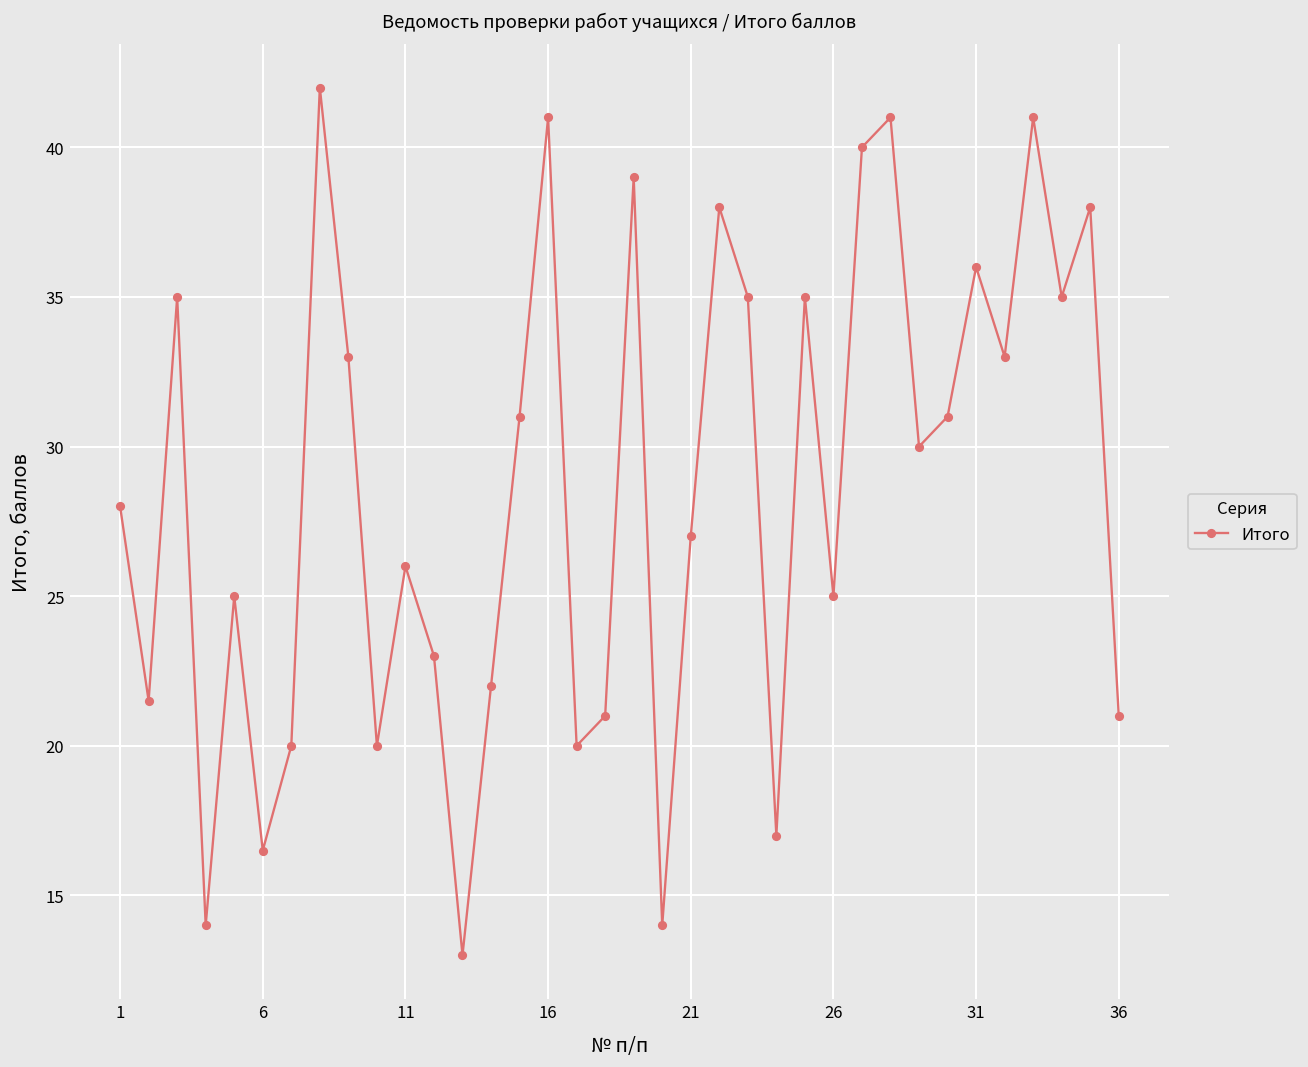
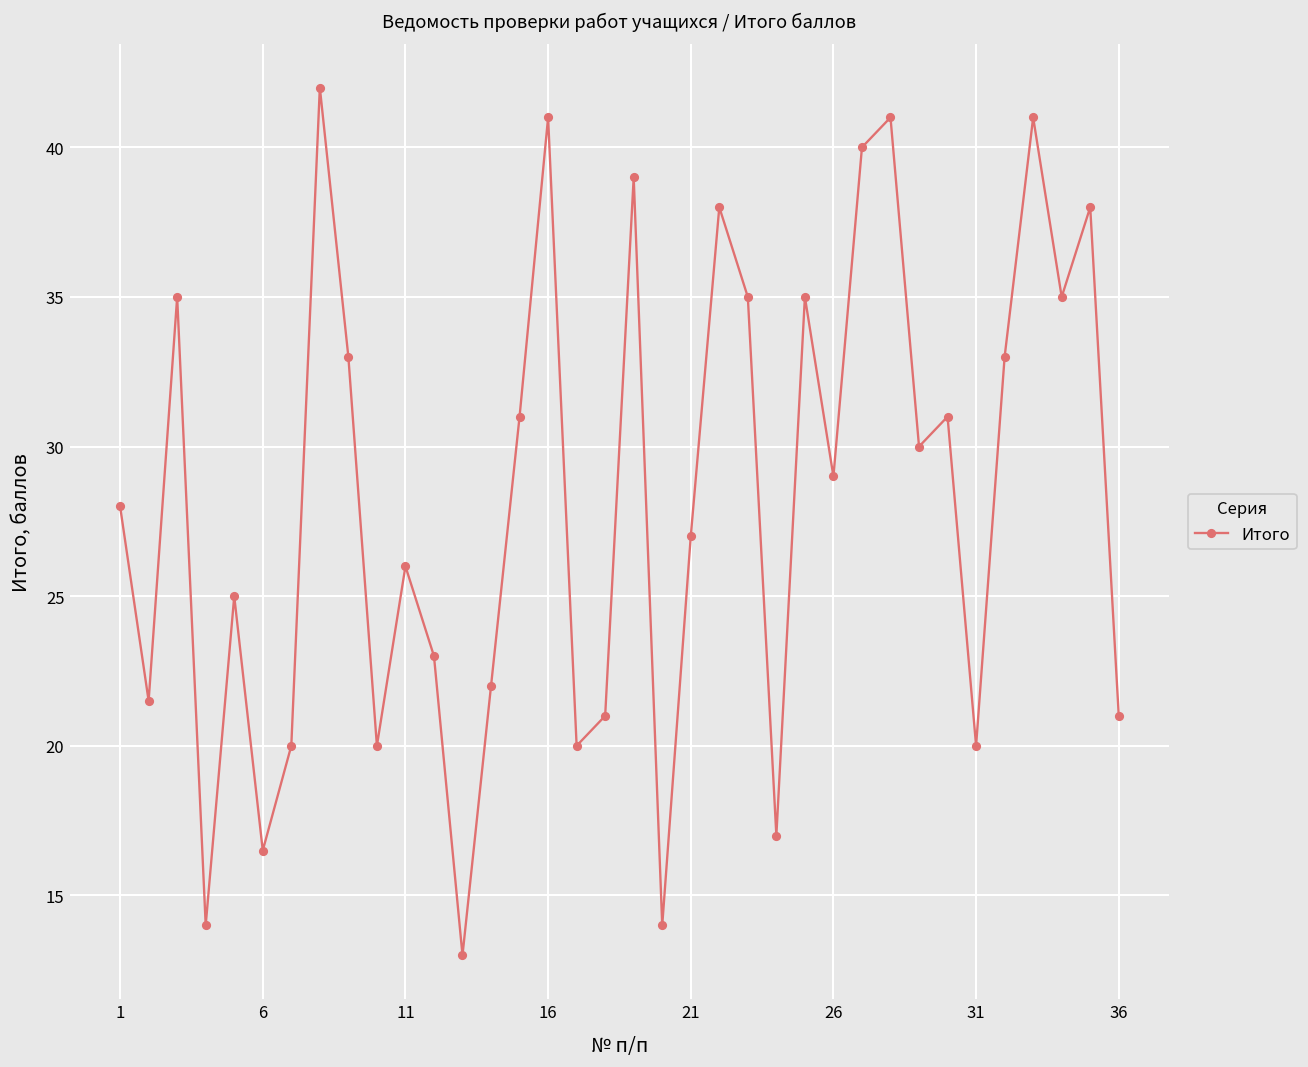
26: 25 -> 29
31: 36 -> 20
